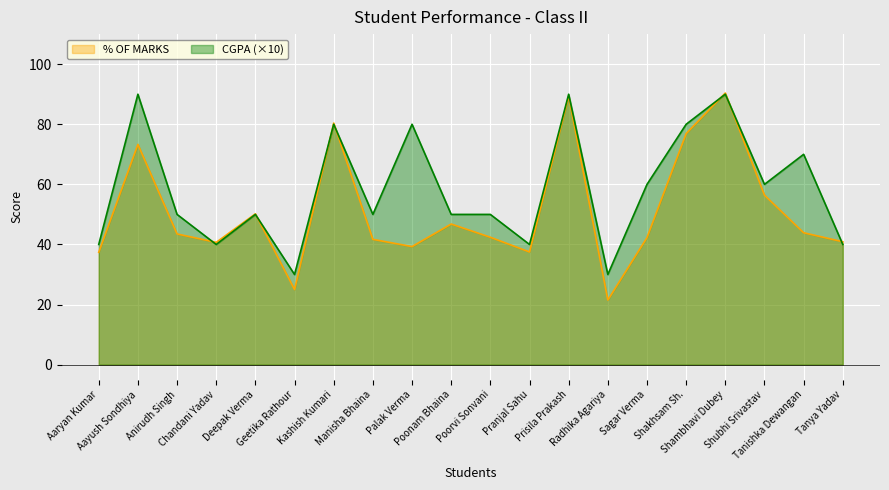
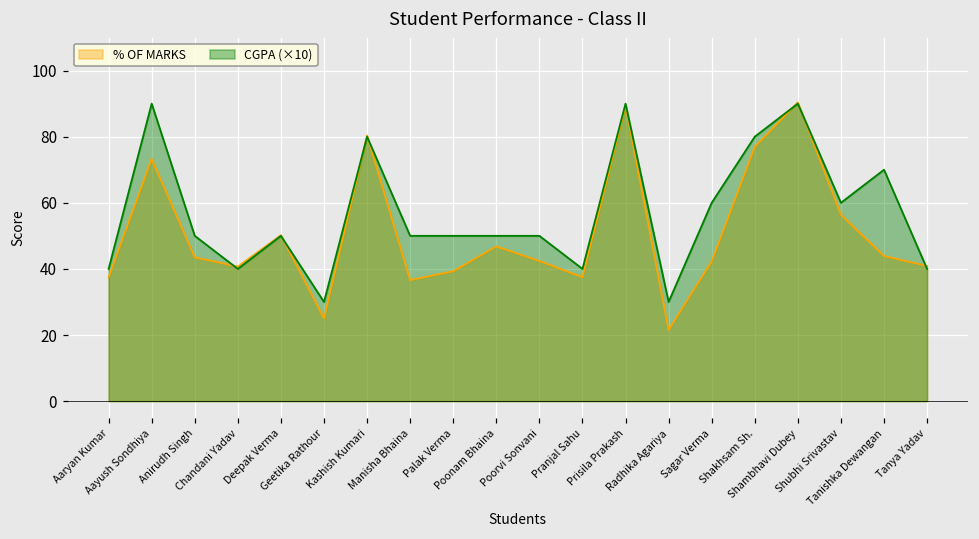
% OF MARKS, Manisha Bhaina: 42 -> 37
CGPA (×10), Palak Verma: 80 -> 50
